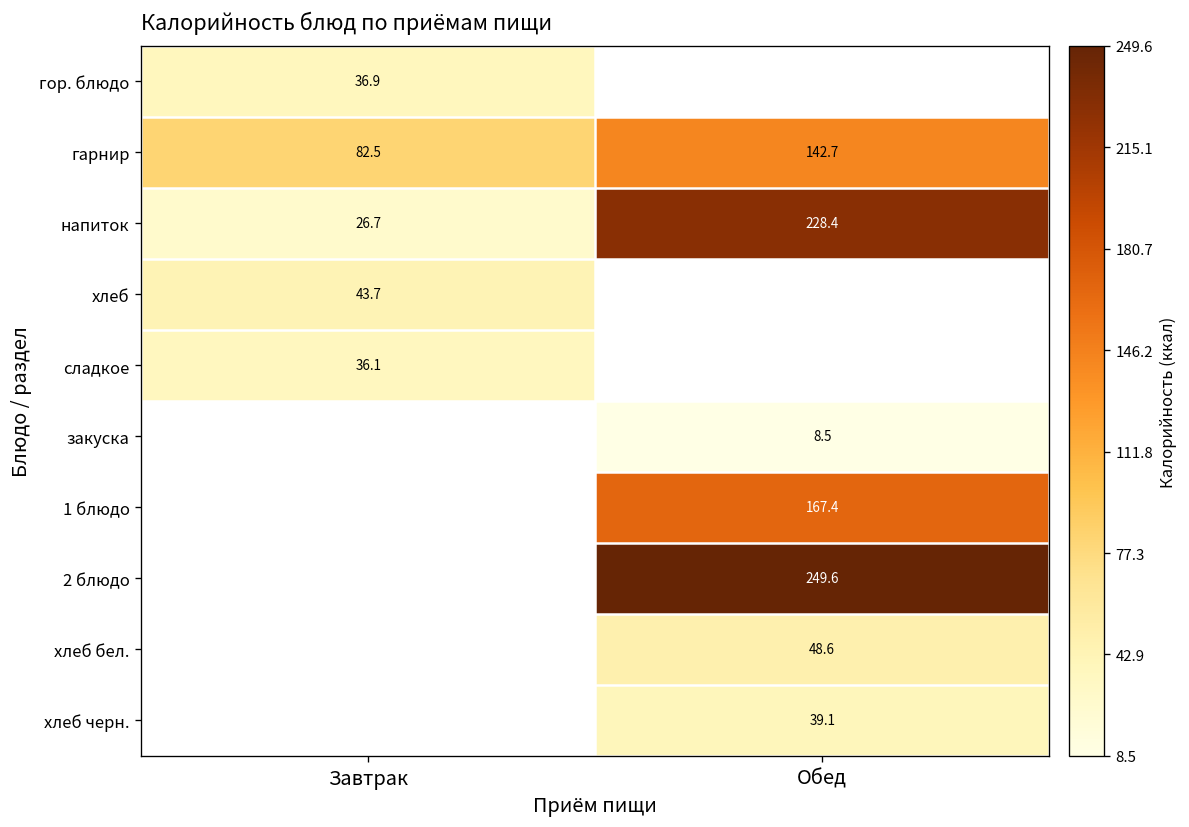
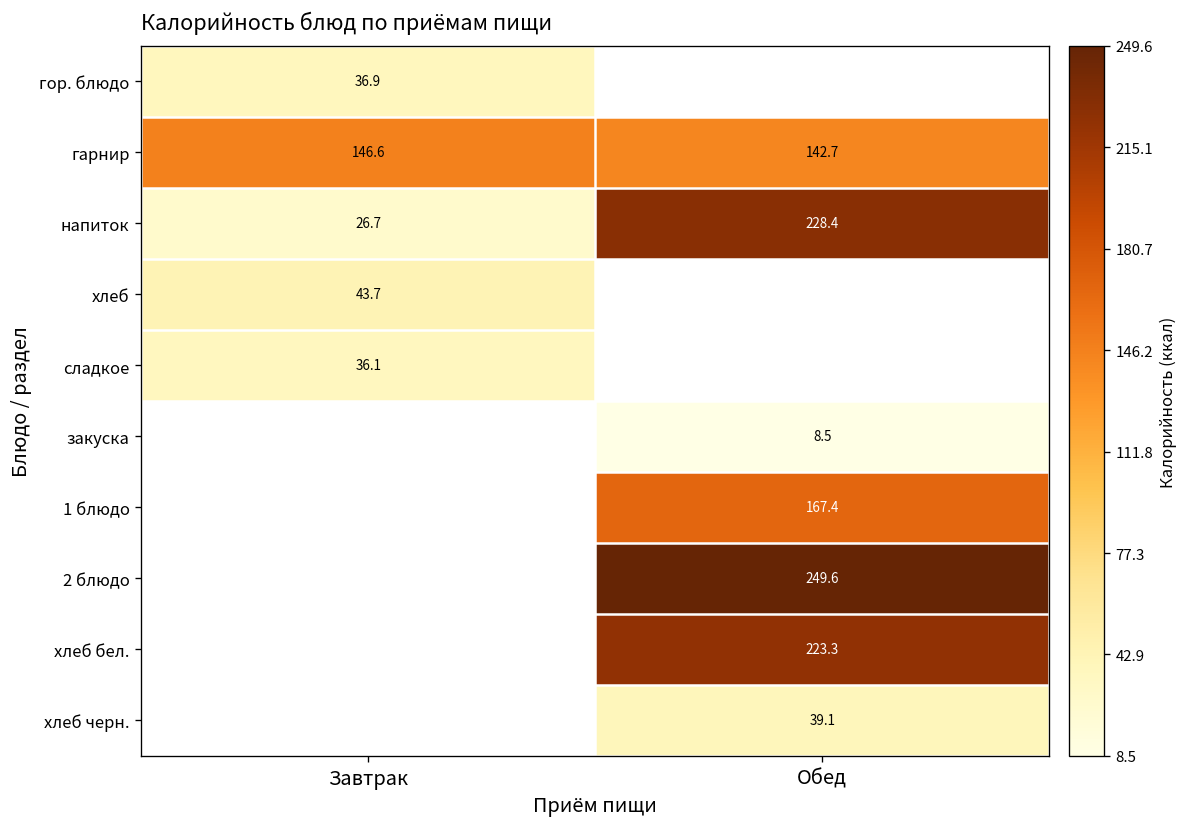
гарнир, Завтрак: 82.5 -> 146.6
хлеб бел., Обед: 48.6 -> 223.3
